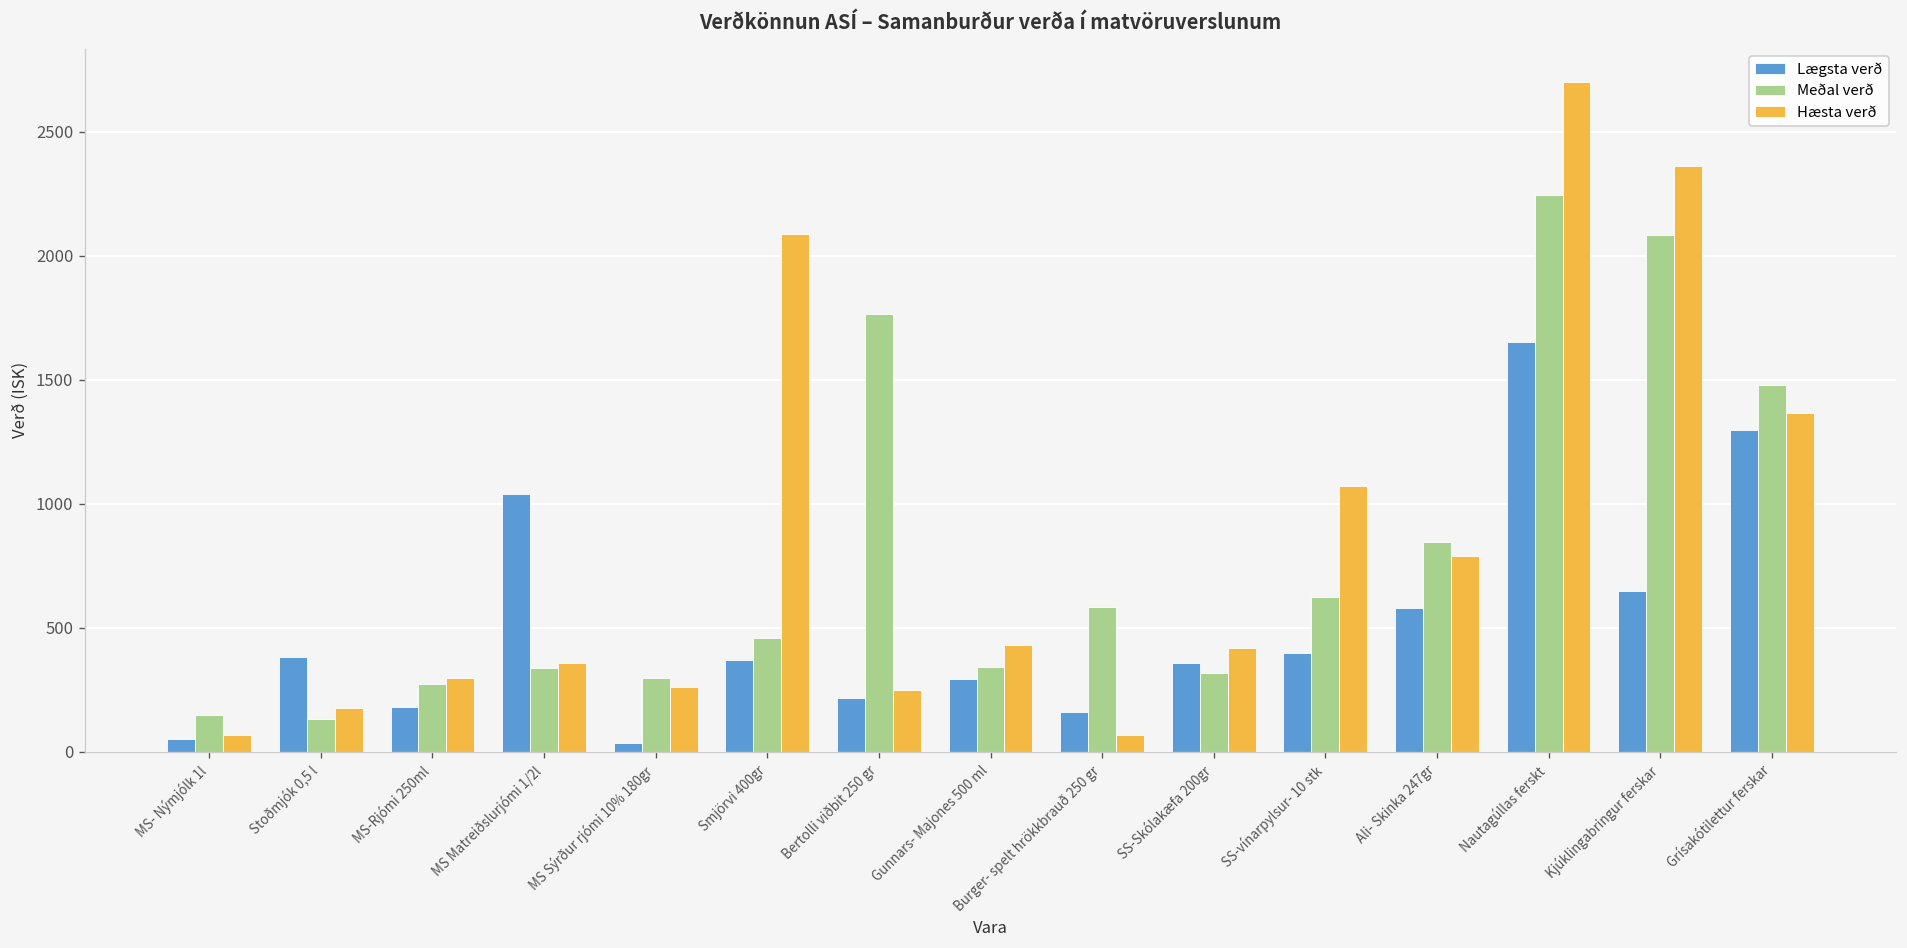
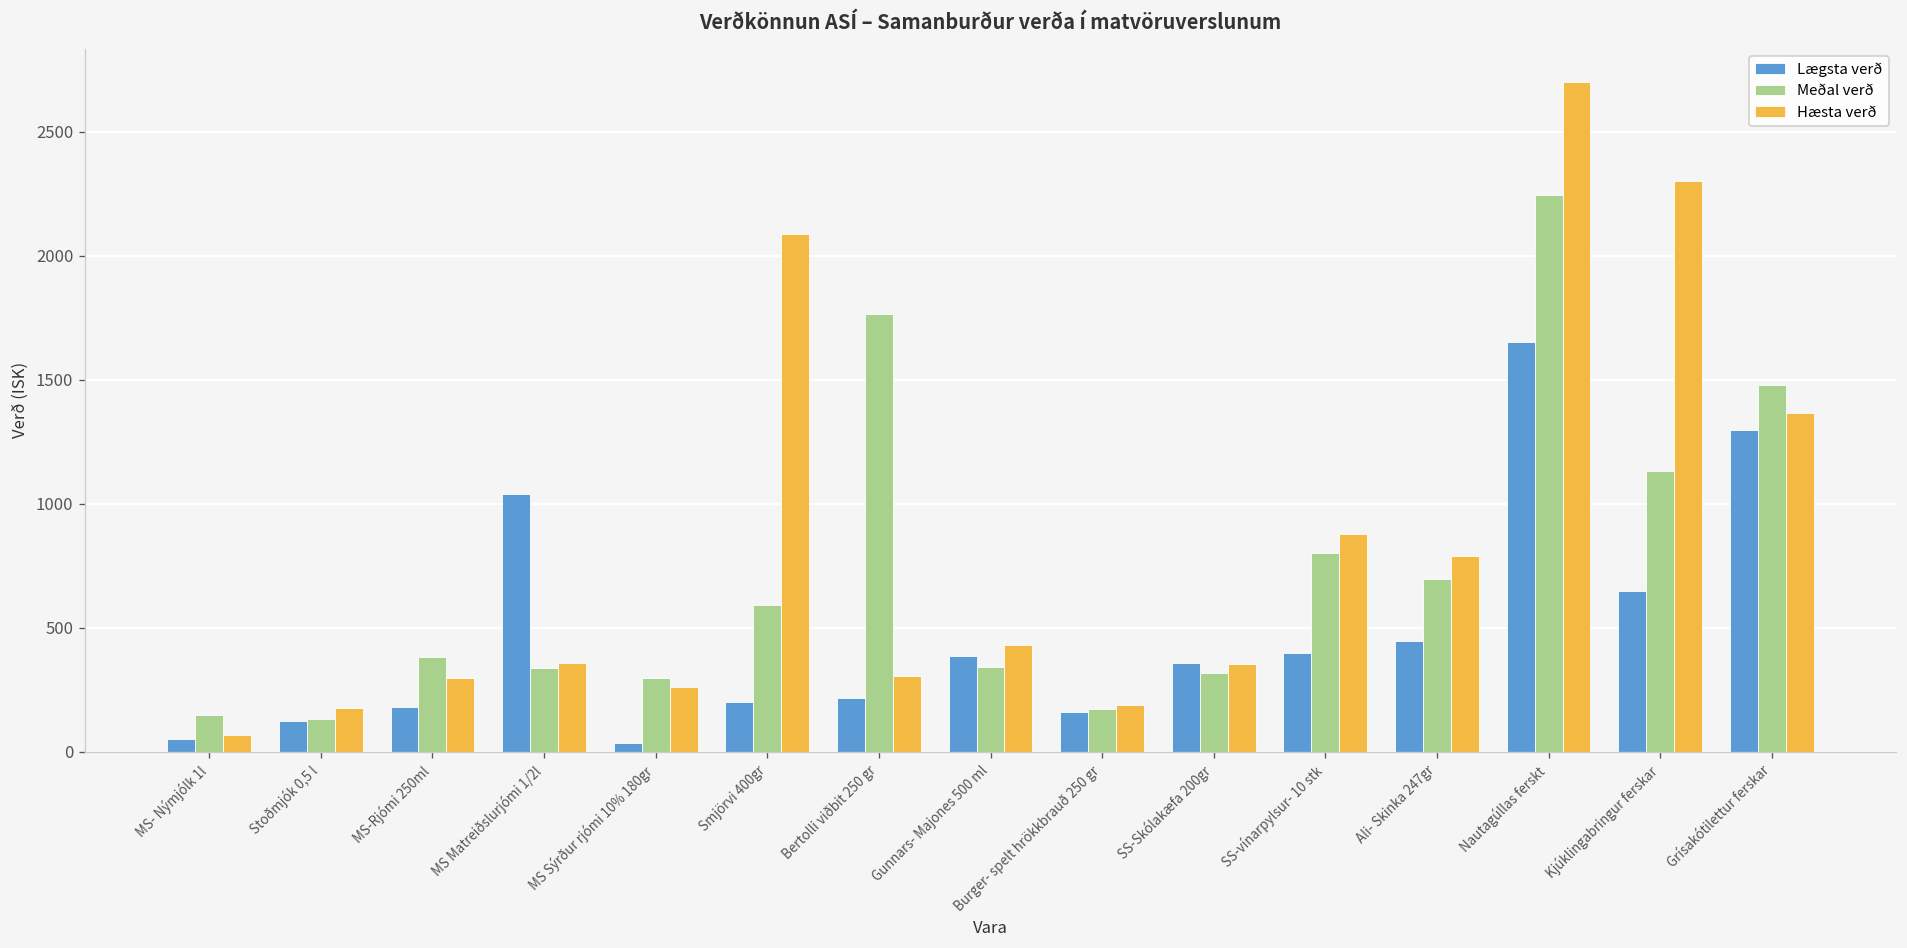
Lægsta verð, Stoðmjók 0,5 l: 380 -> 120
Meðal verð, MS-Rjómi 250ml: 270 -> 380
Lægsta verð, Smjörvi 400gr: 370 -> 200
Meðal verð, Smjörvi 400gr: 460 -> 590
Hæsta verð, Bertolli viðbit 250 gr: 250 -> 310
Lægsta verð, Gunnars- Majones 500 ml: 300 -> 390
Meðal verð, Burger- spelt hrökkbrauð 250 gr: 580 -> 170
Hæsta verð, Burger- spelt hrökkbrauð 250 gr: 70 -> 190
Hæsta verð, SS-Skólakæfa 200gr: 420 -> 360
Meðal verð, SS-vínarpylsur- 10 stk: 620 -> 800
Hæsta verð, SS-vínarpylsur- 10 stk: 1070 -> 880
Lægsta verð, Ali- Skinka 247gr: 580 -> 450
Meðal verð, Ali- Skinka 247gr: 850 -> 700
Meðal verð, Kjúklingabringur ferskar: 2080 -> 1130
Hæsta verð, Kjúklingabringur ferskar: 2360 -> 2300
